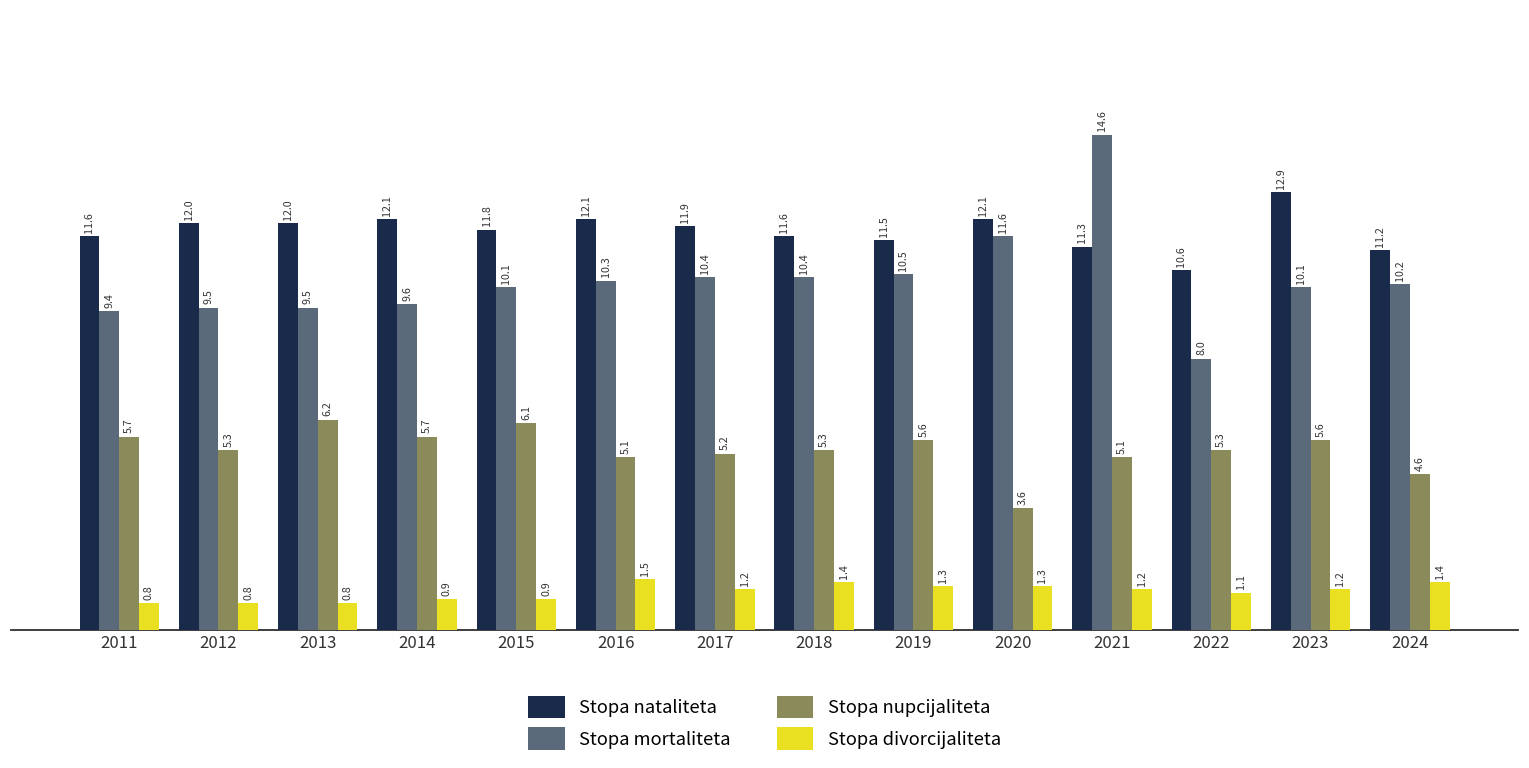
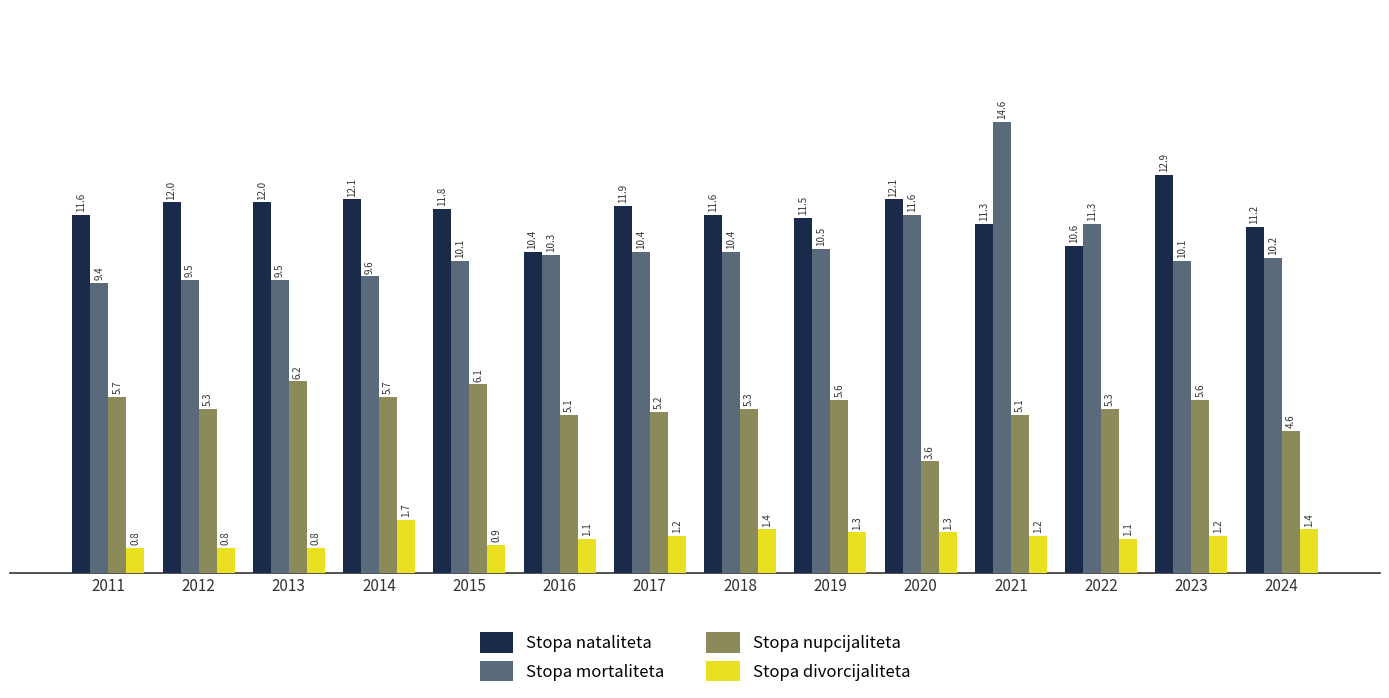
Stopa divorcijaliteta, 2014: 0.9 -> 1.7
Stopa nataliteta, 2016: 12.1 -> 10.4
Stopa divorcijaliteta, 2016: 1.5 -> 1.1
Stopa mortaliteta, 2022: 8.0 -> 11.3
